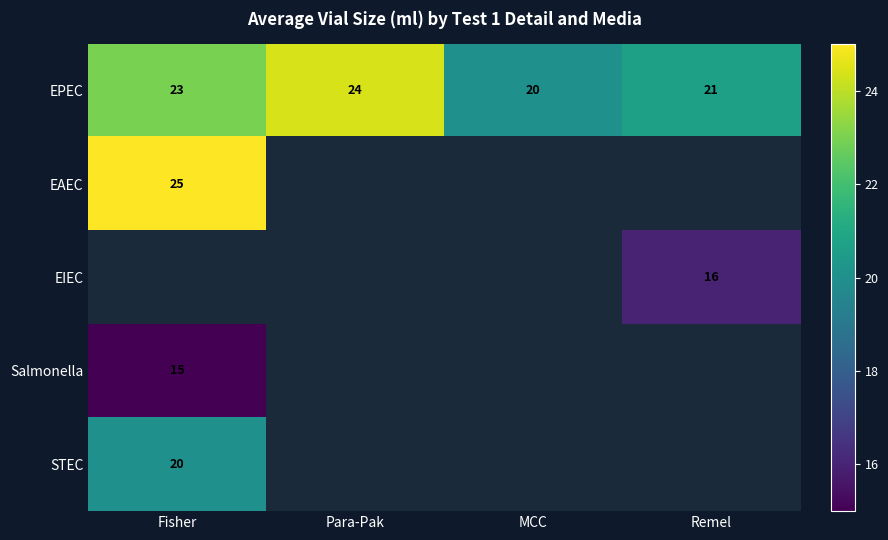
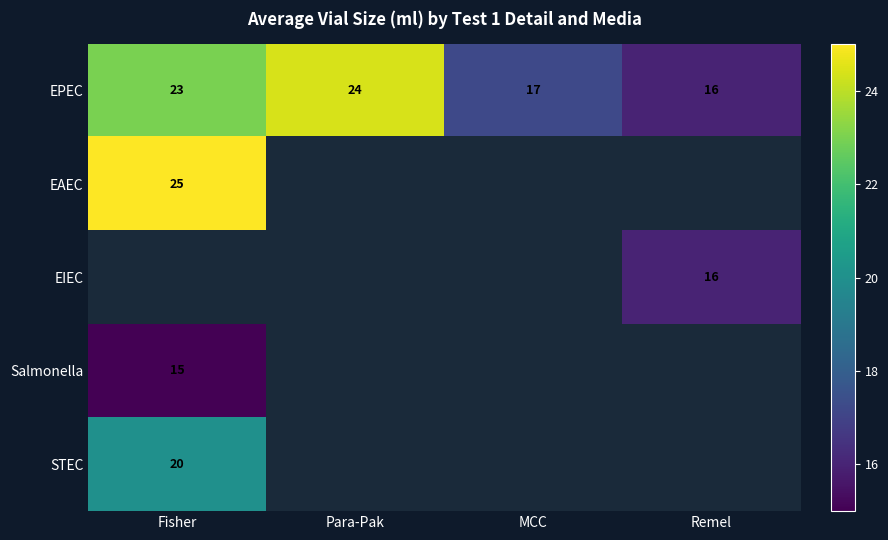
EPEC, MCC: 20 -> 17
EPEC, Remel: 21 -> 16
